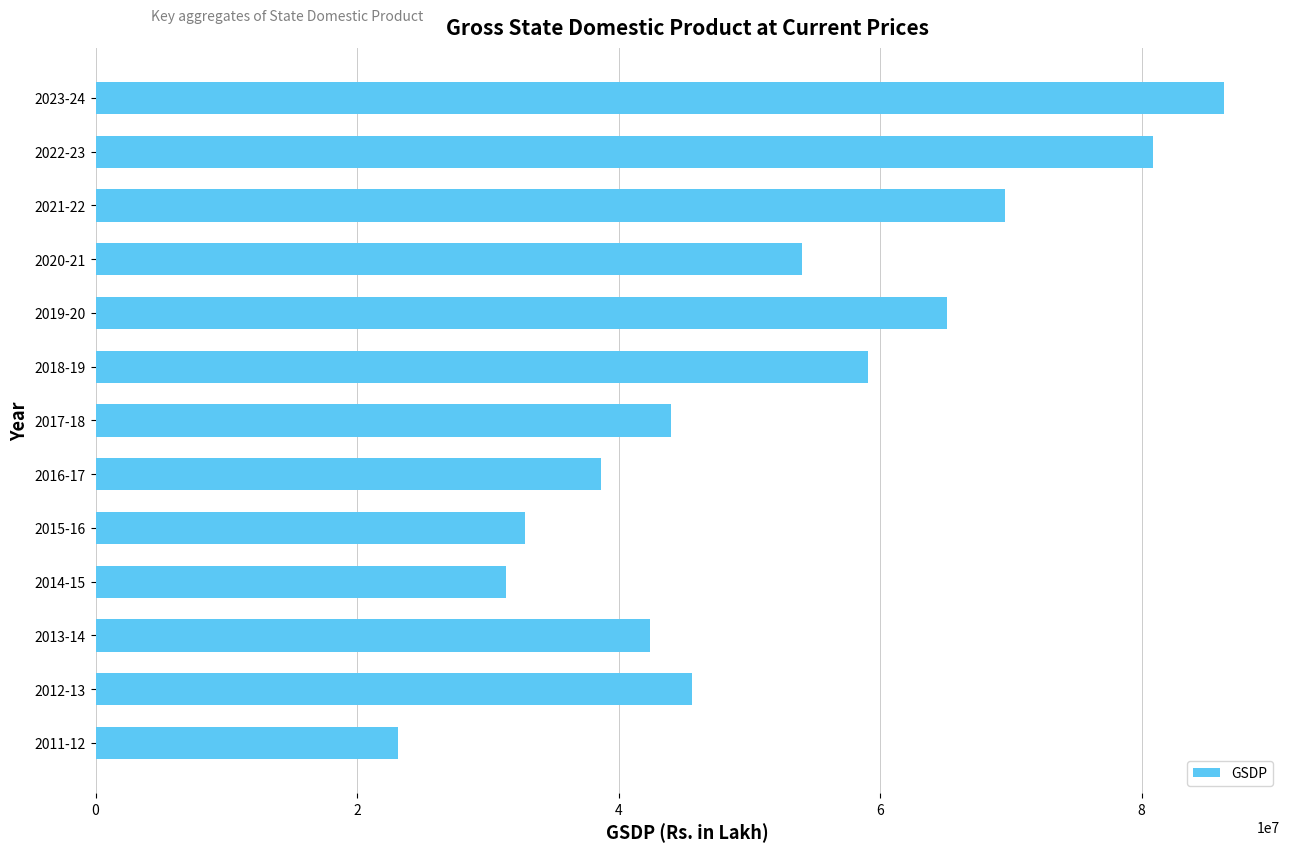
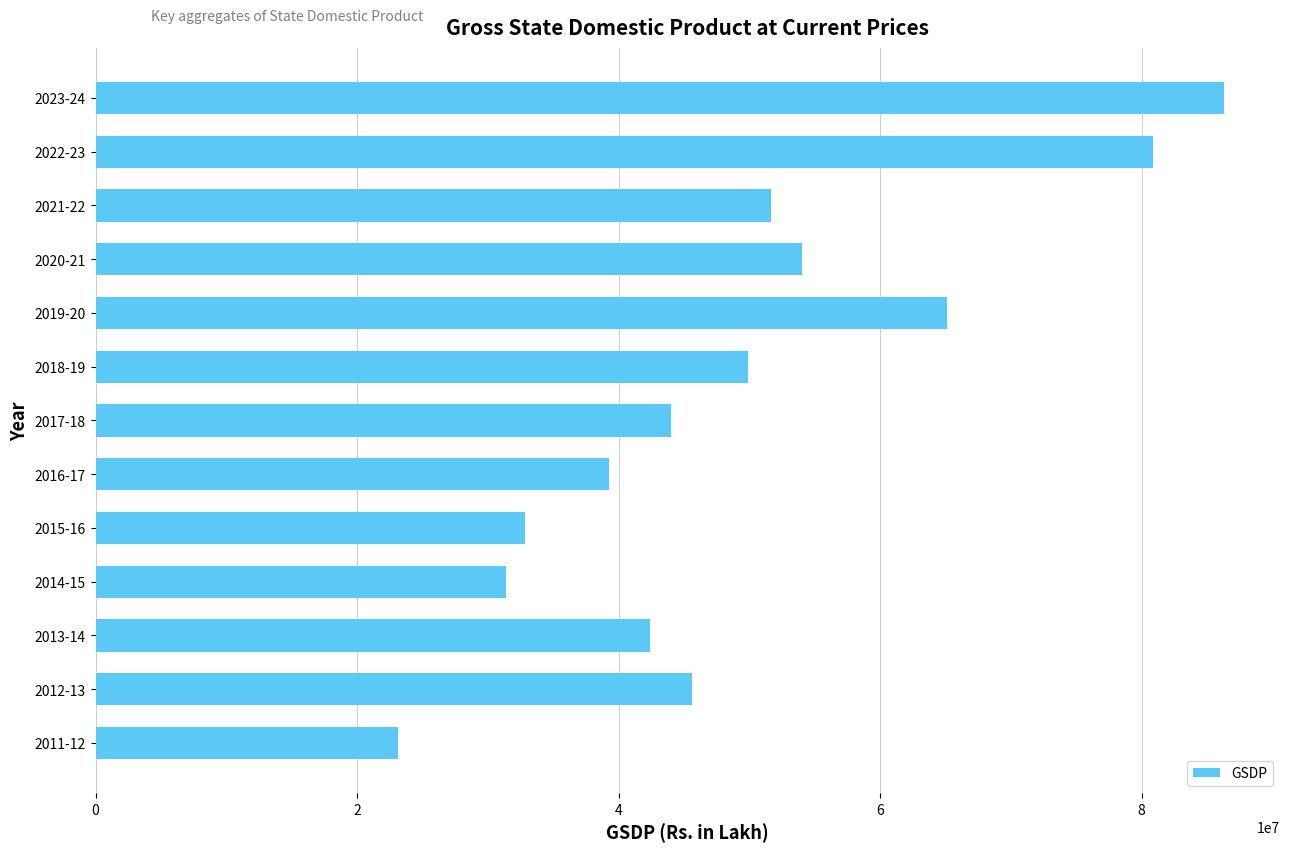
2021-22: 69600000 -> 51600000
2018-19: 59100000 -> 49900000
2016-17: 38700000 -> 39300000
